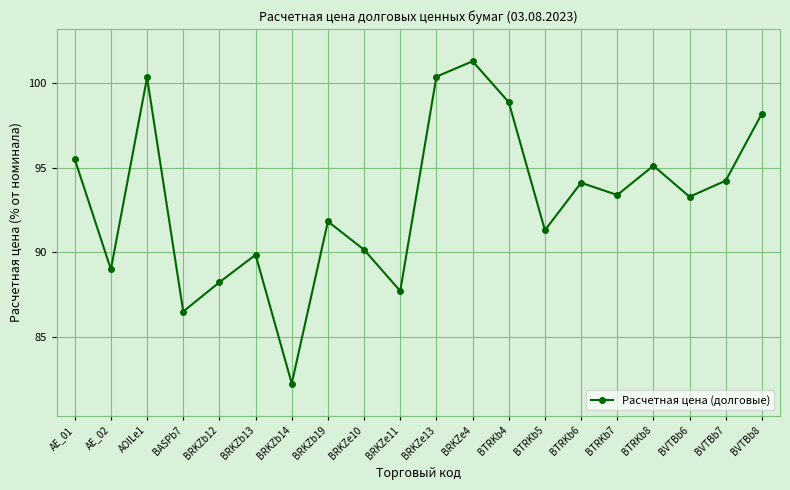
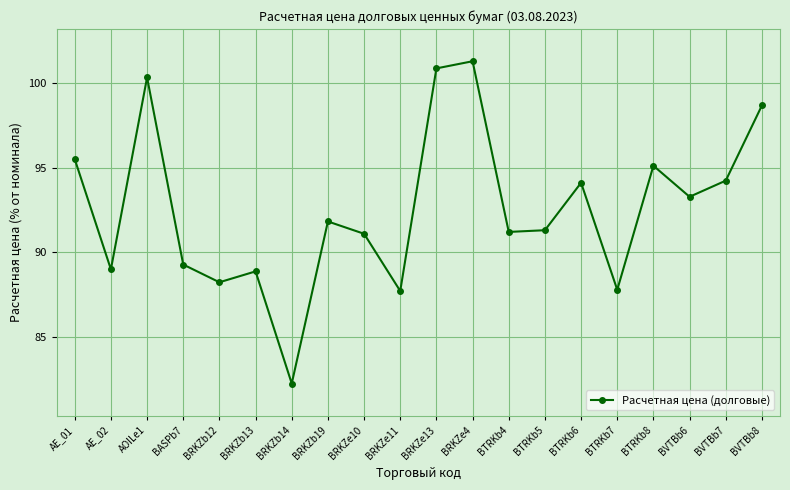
BASPb7: 86.5 -> 89.3
BRKZb13: 89.8 -> 88.9
BRKZe10: 90.1 -> 91.1
BRKZe13: 100.4 -> 100.9
BTRKb4: 98.9 -> 91.2
BTRKb7: 93.4 -> 87.8
BVTBb8: 98.2 -> 98.7
